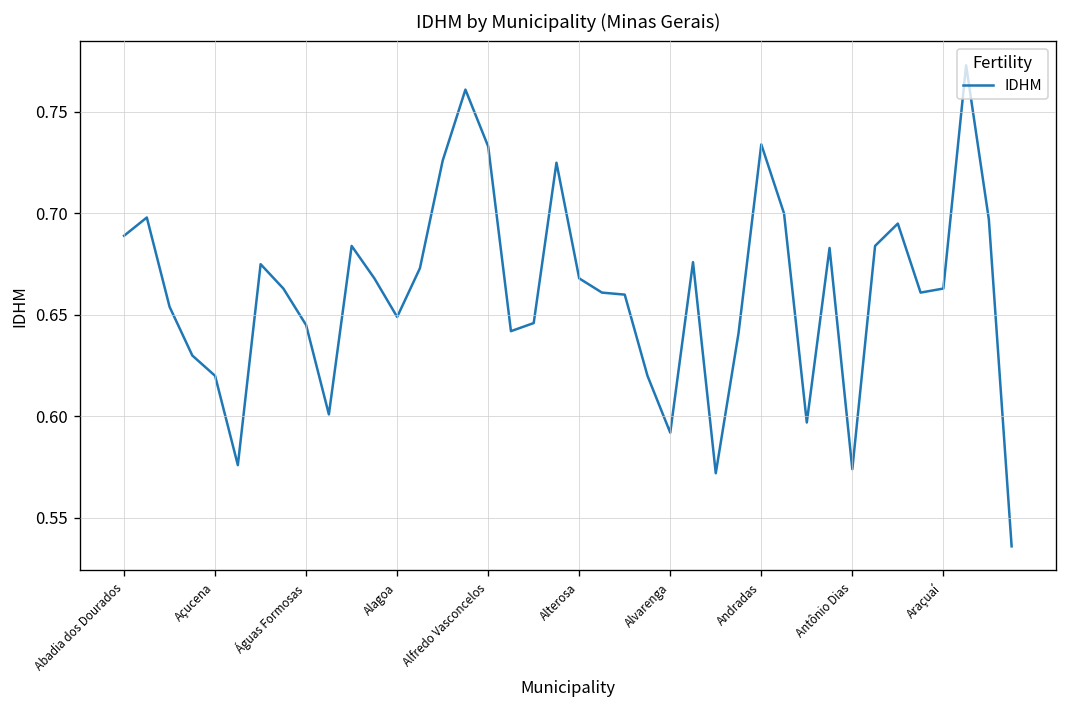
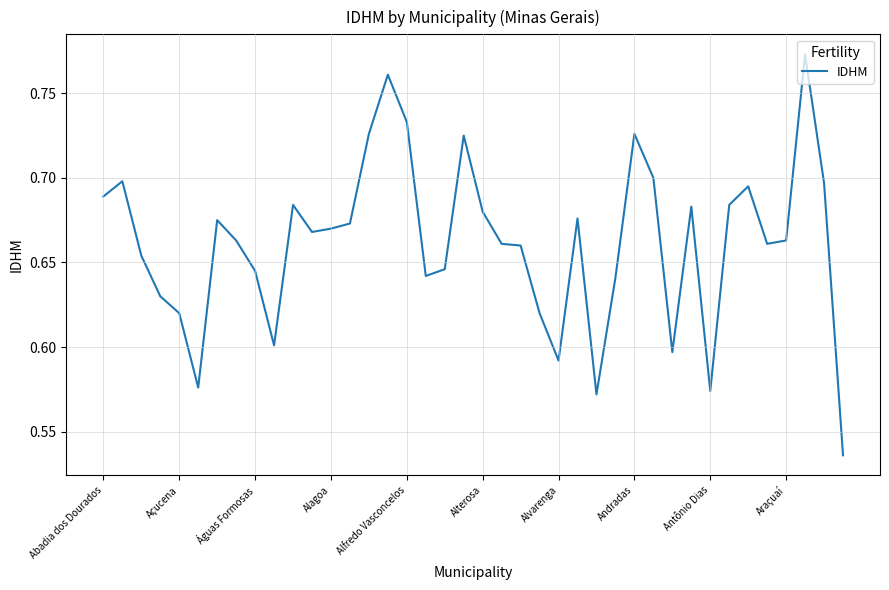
Alagoa: 0.649 -> 0.670
Alterosa: 0.668 -> 0.680
Andradas: 0.734 -> 0.726
